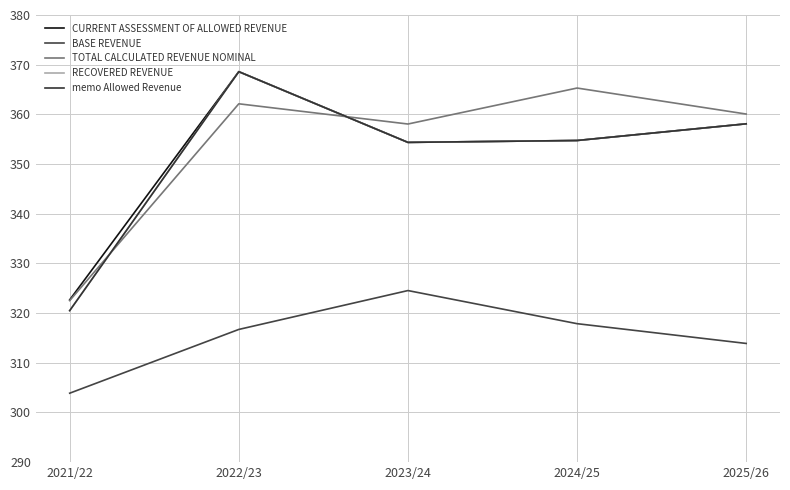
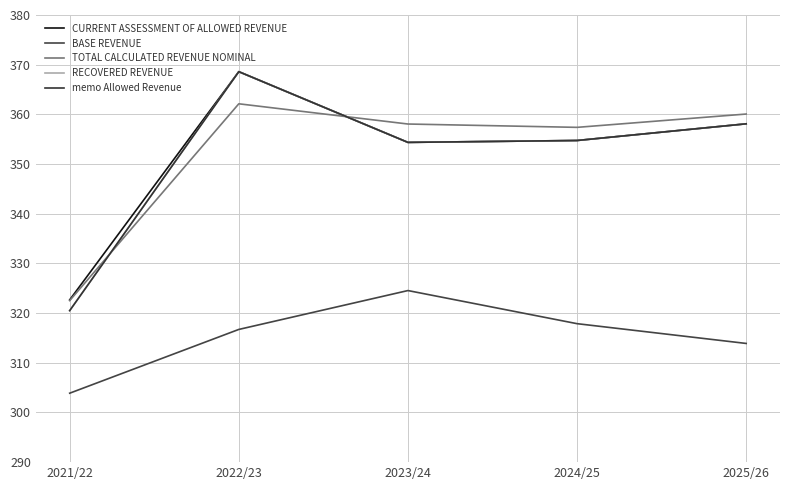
TOTAL CALCULATED REVENUE NOMINAL, 2024/25: 365 -> 357
